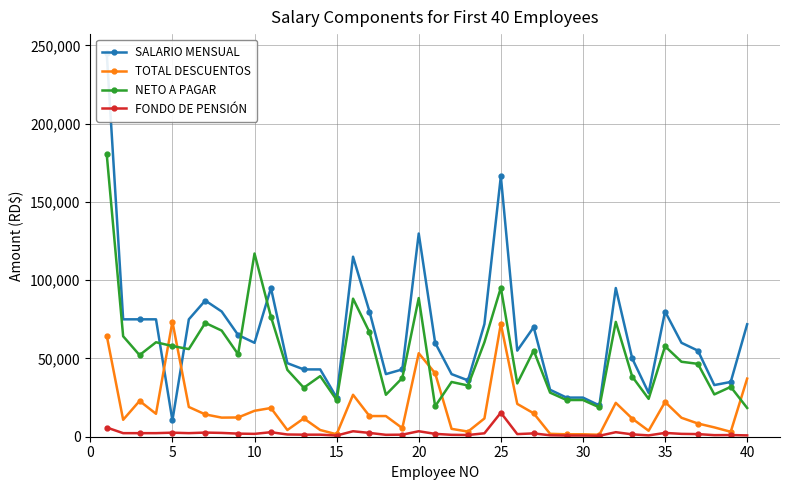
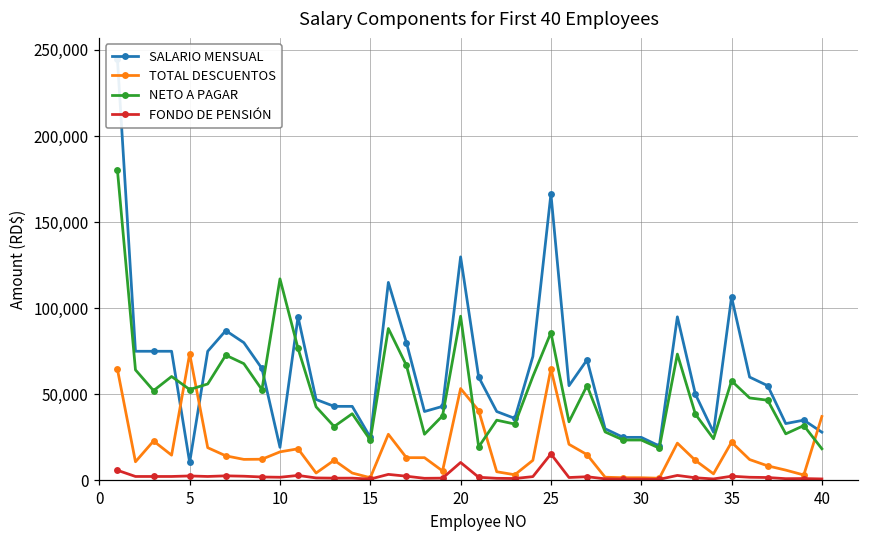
NETO A PAGAR, 5: 58,000 -> 53,000
SALARIO MENSUAL, 10: 60,000 -> 19,000
NETO A PAGAR, 20: 89,000 -> 95,000
FONDO DE PENSIÓN, 20: 3,000 -> 10,000
TOTAL DESCUENTOS, 25: 72,000 -> 65,000
NETO A PAGAR, 25: 95,000 -> 86,000
SALARIO MENSUAL, 35: 80,000 -> 106,000
SALARIO MENSUAL, 40: 72,000 -> 28,000
